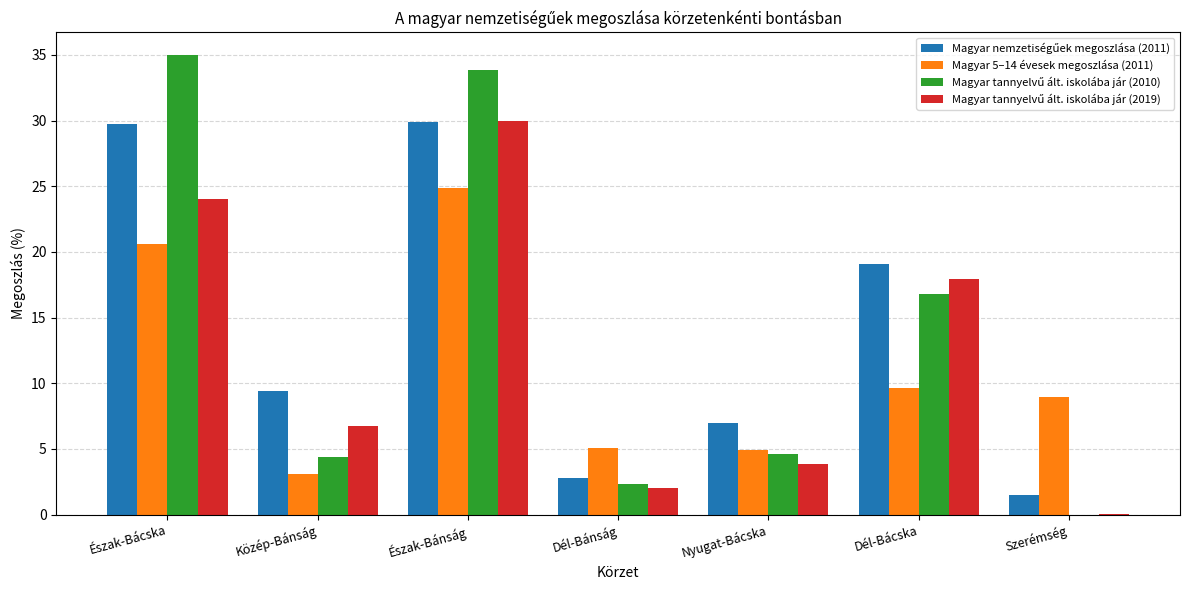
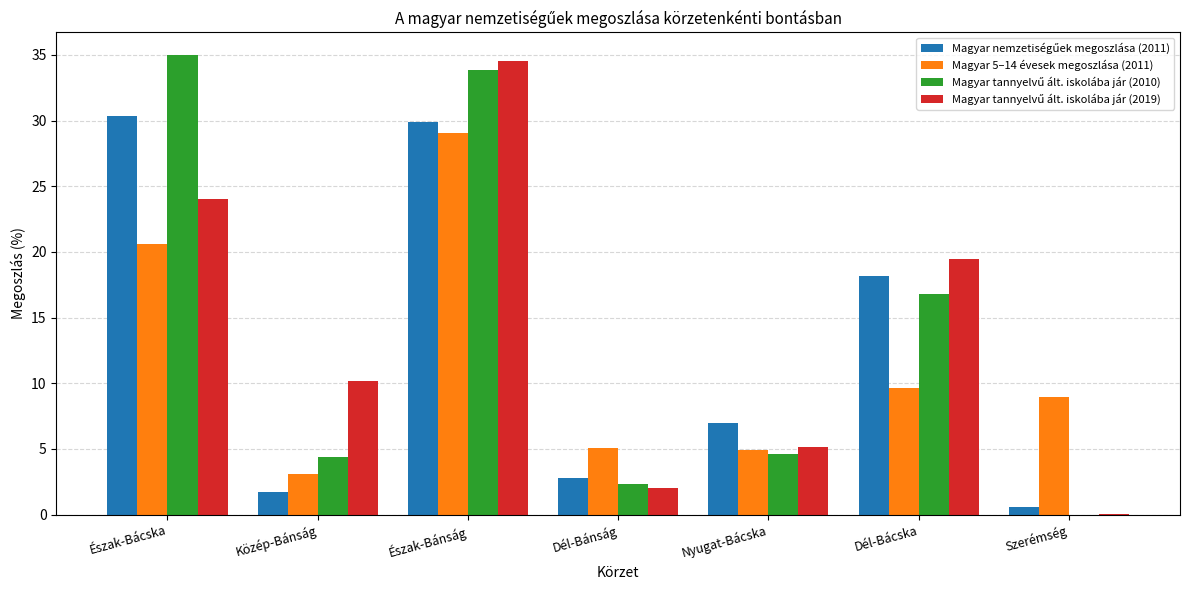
Magyar nemzetiségűek megoszlása (2011), Észak-Bácska: 29.8 -> 30.4
Magyar nemzetiségűek megoszlása (2011), Közép-Bánság: 9.4 -> 1.7
Magyar tannyelvű ált. iskolába jár (2019), Közép-Bánság: 6.7 -> 10.1
Magyar 5–14 évesek megoszlása (2011), Észak-Bánság: 24.9 -> 29.0
Magyar tannyelvű ált. iskolába jár (2019), Észak-Bánság: 29.9 -> 34.6
Magyar tannyelvű ált. iskolába jár (2019), Nyugat-Bácska: 3.8 -> 5.1
Magyar nemzetiségűek megoszlása (2011), Dél-Bácska: 19.1 -> 18.2
Magyar tannyelvű ált. iskolába jár (2019), Dél-Bácska: 17.9 -> 19.5
Magyar nemzetiségűek megoszlása (2011), Szerémség: 1.5 -> 0.6
